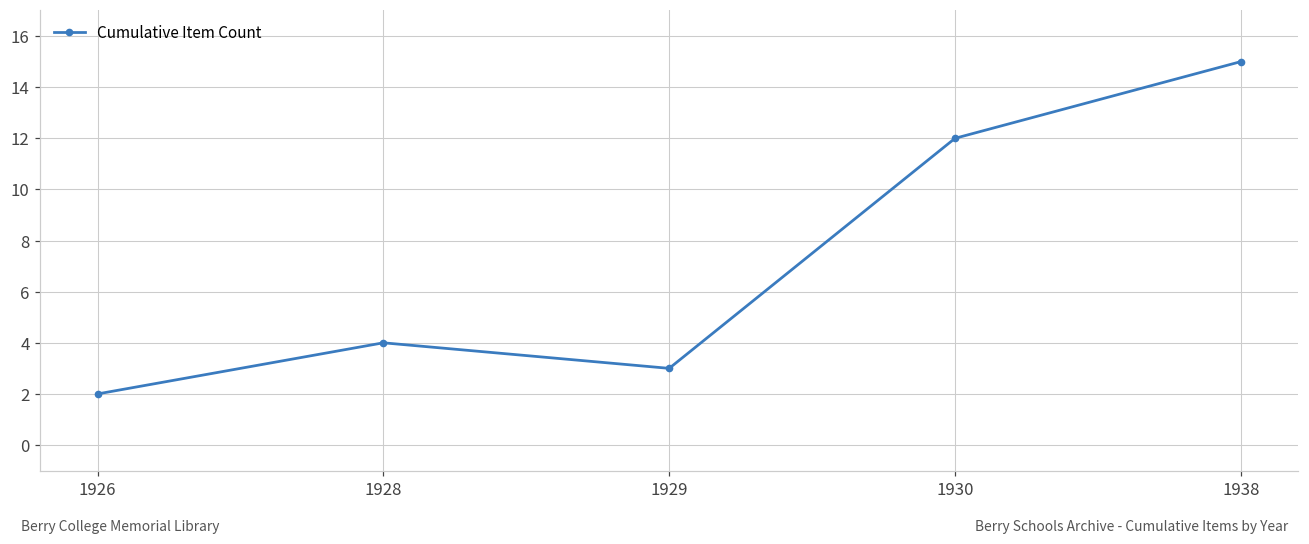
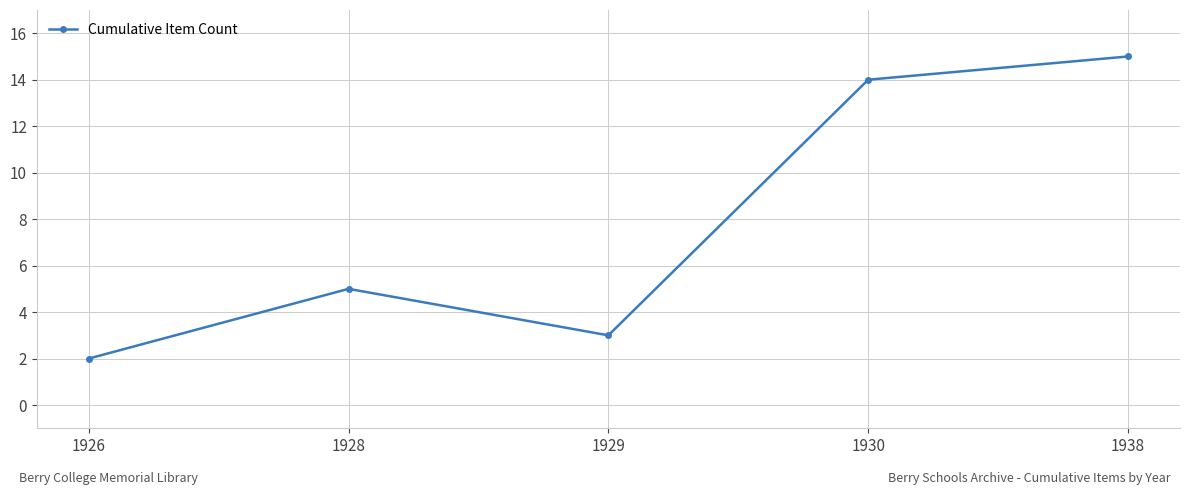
1928: 4 -> 5
1930: 12 -> 14
